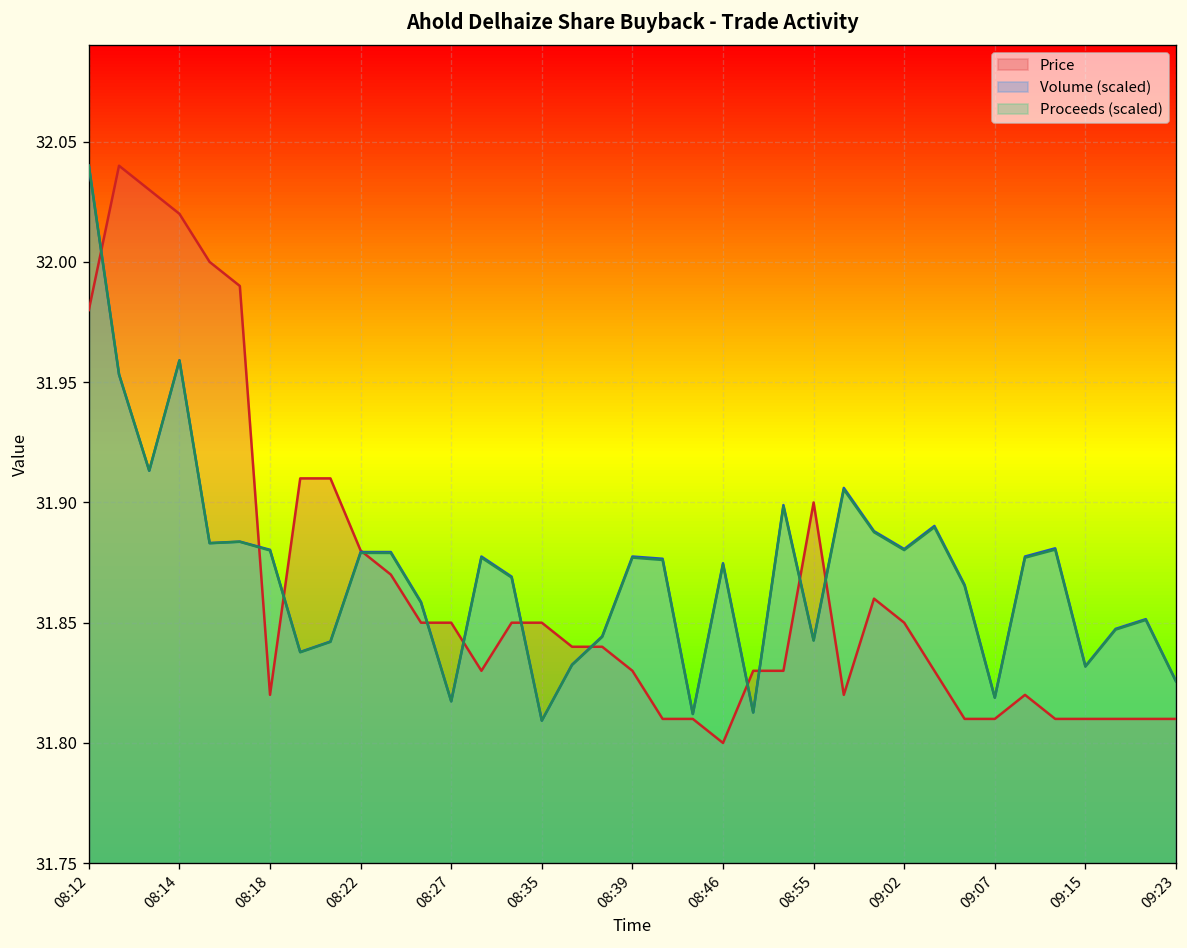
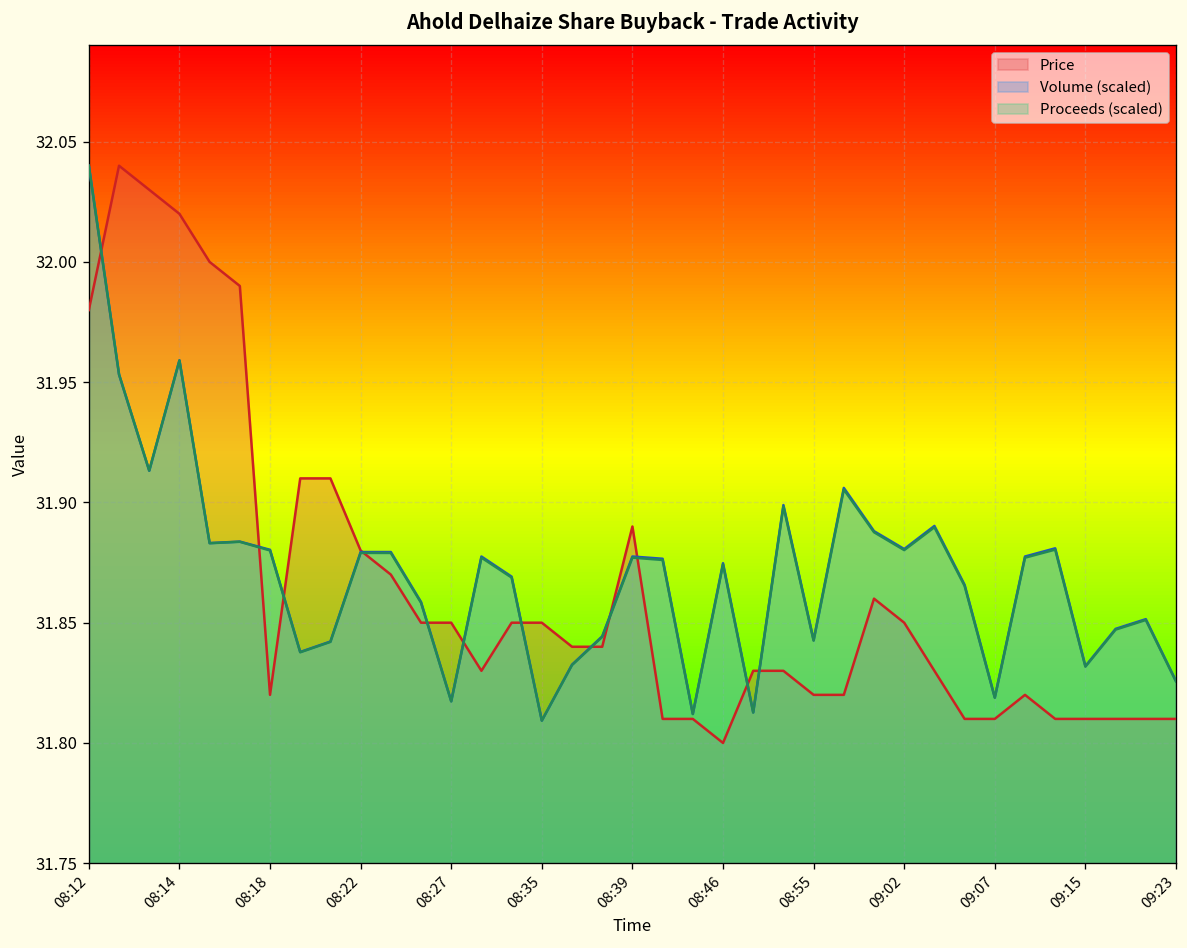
Price, 08:39: 31.83 -> 31.89
Price, 08:55: 31.90 -> 31.82
